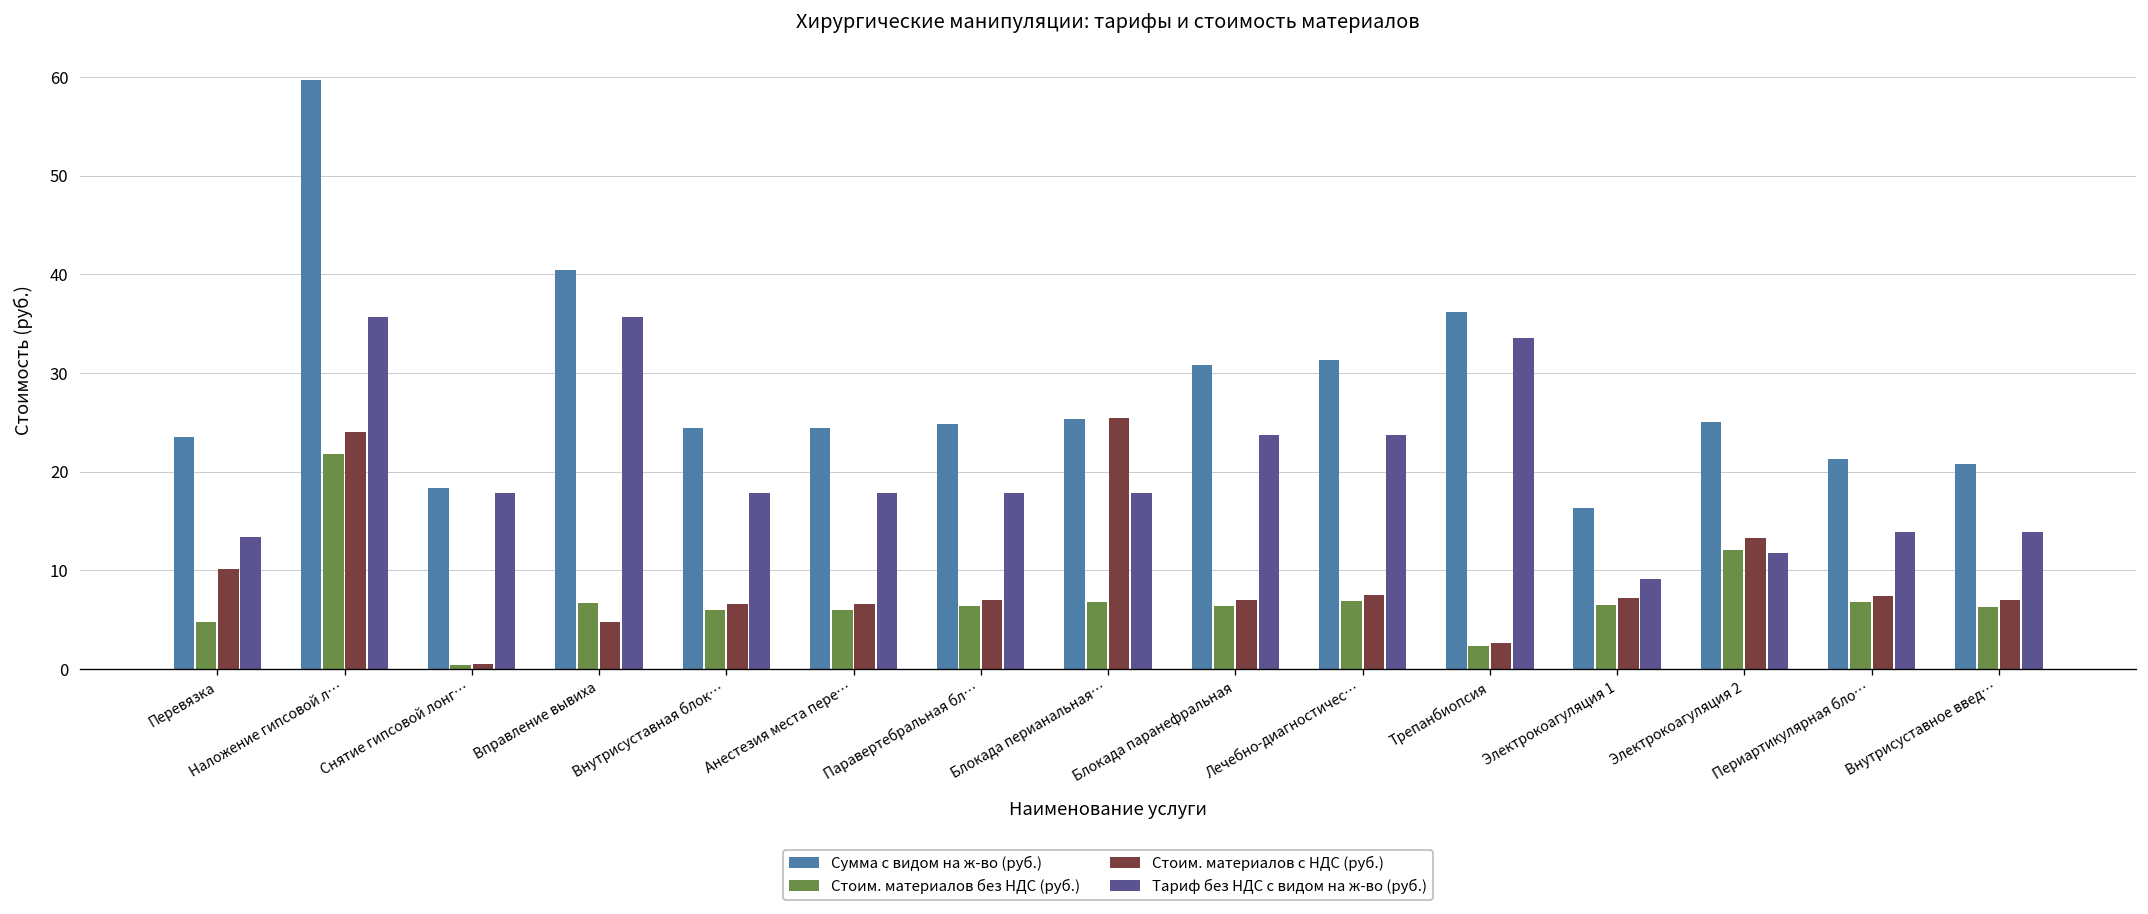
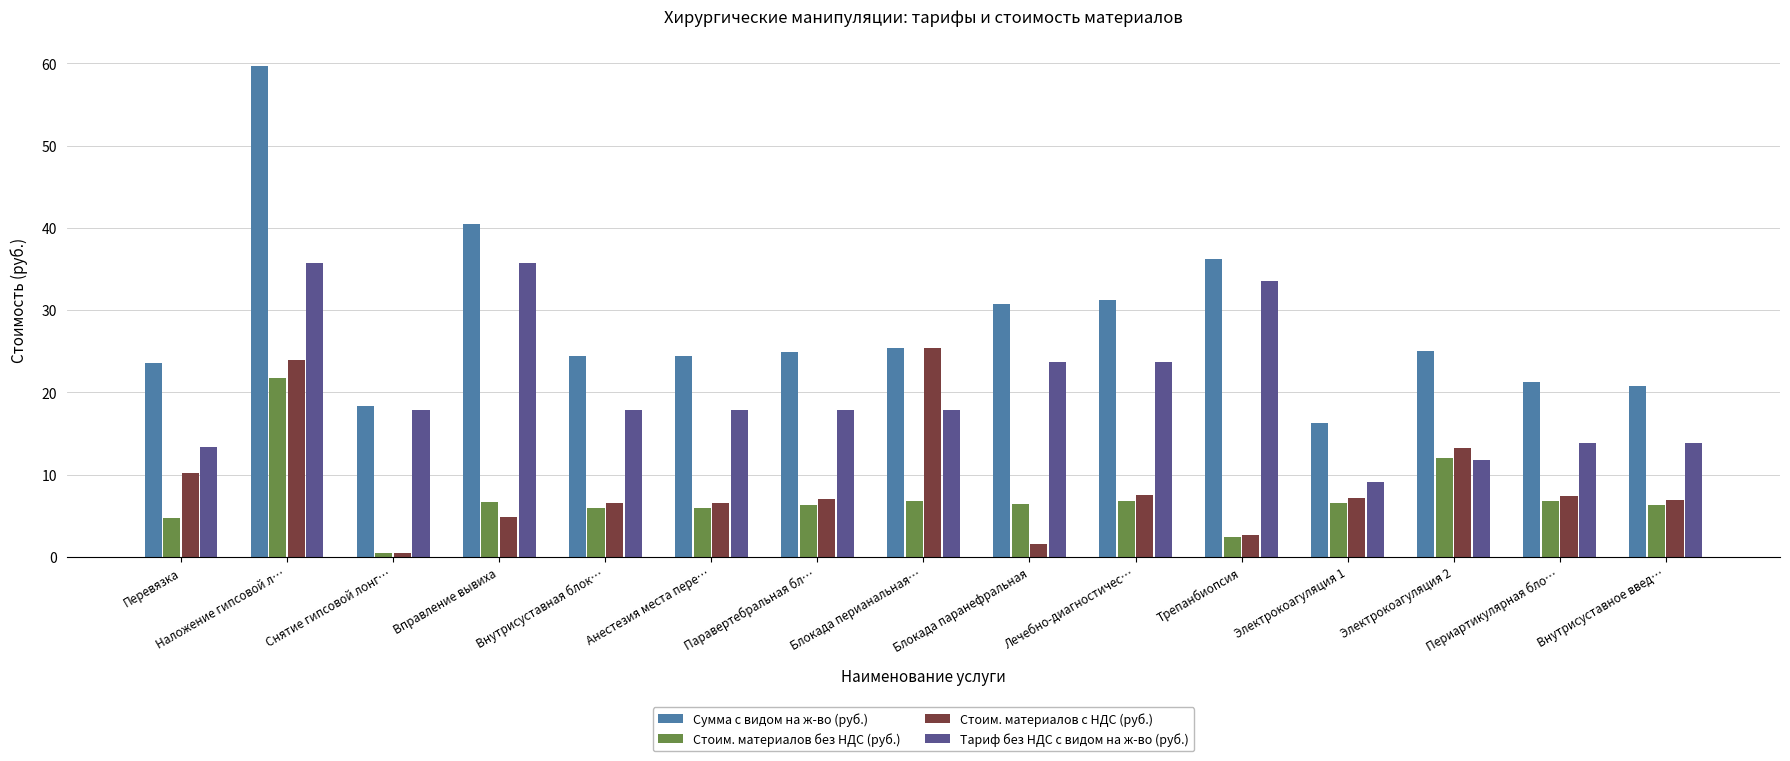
Стоим. материалов с НДС (руб.), Блокада паранефральная: 7 -> 2
